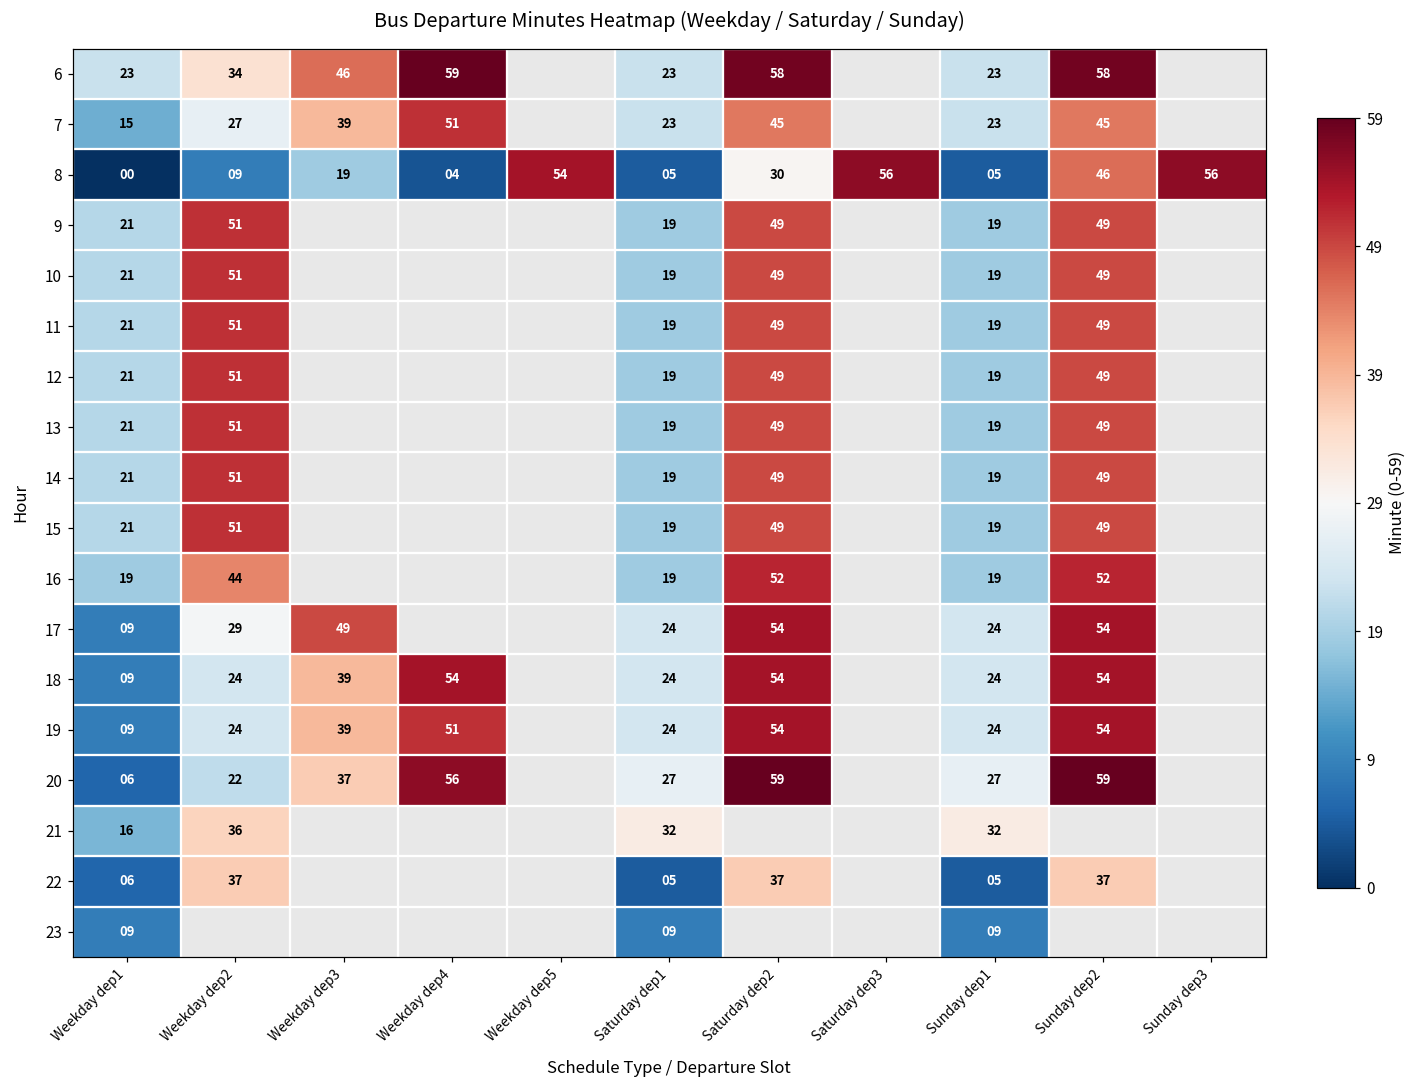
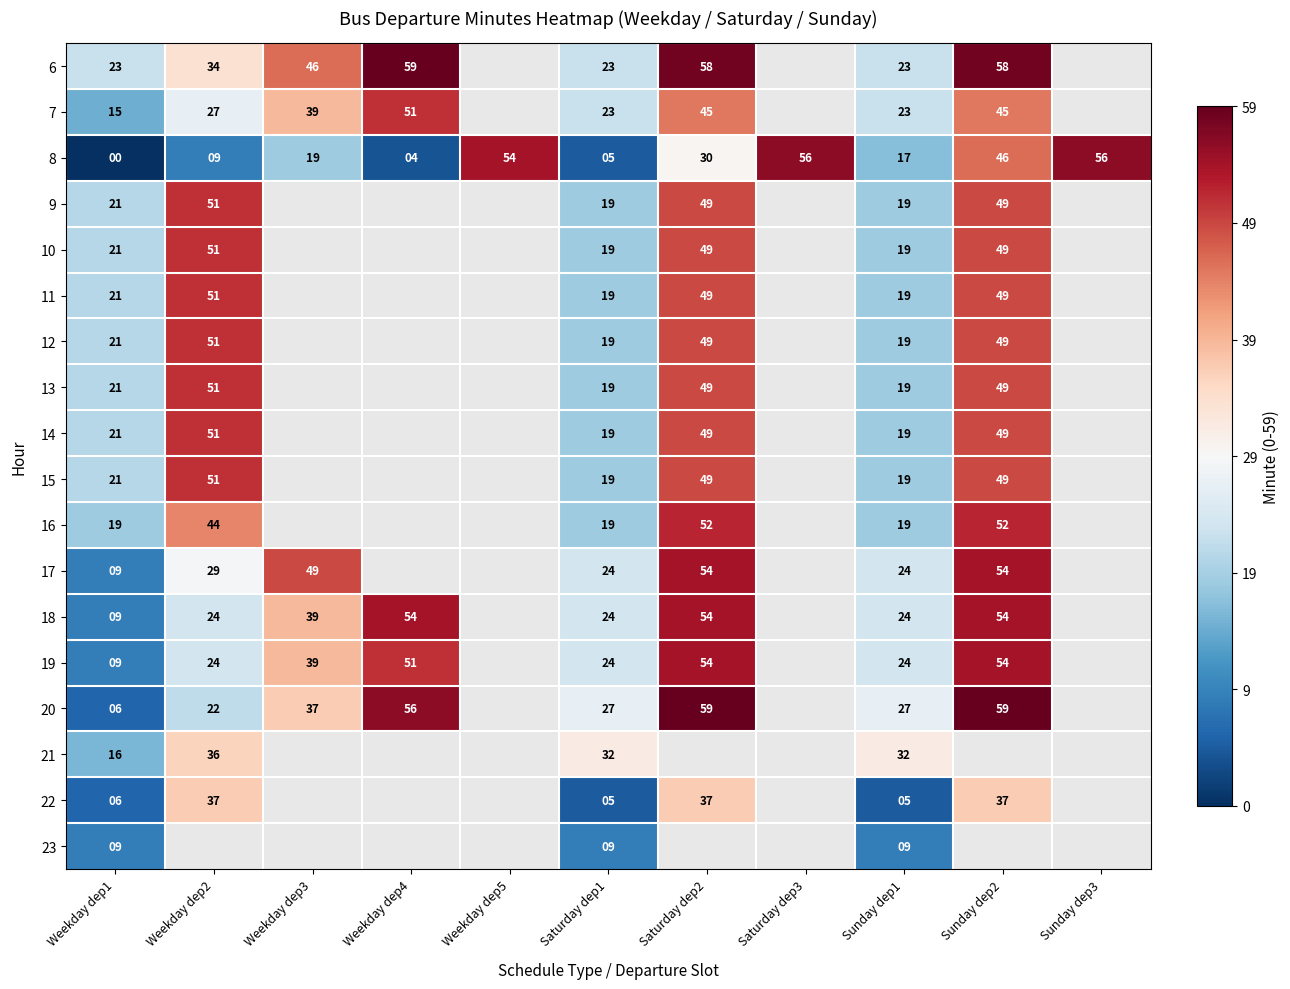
8, Sunday dep1: 05 -> 17
